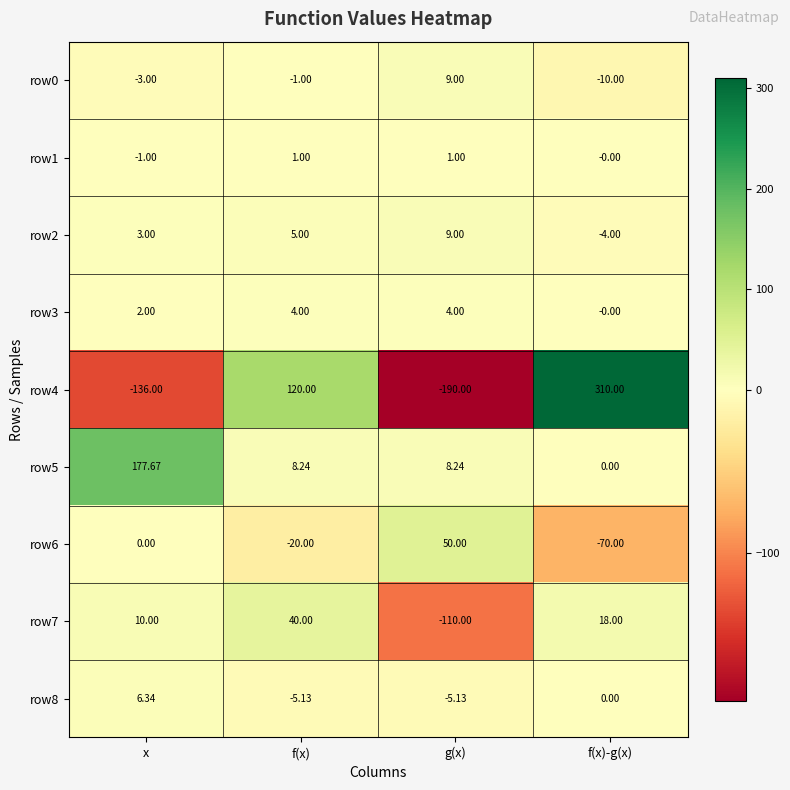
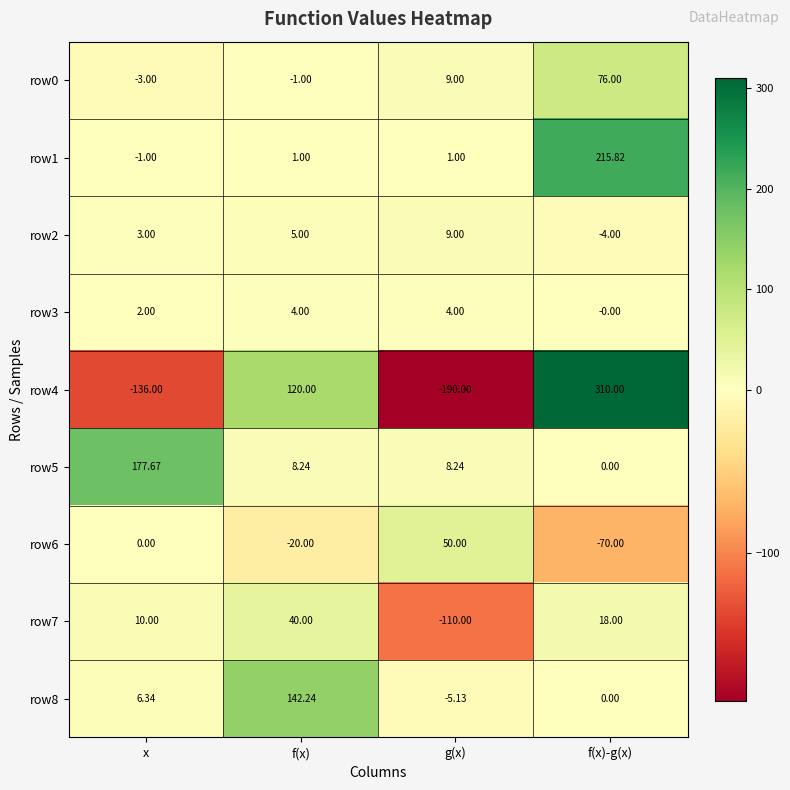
row0, f(x)-g(x): -10.00 -> 76.00
row1, f(x)-g(x): -0.00 -> 215.82
row8, f(x): -5.13 -> 142.24
